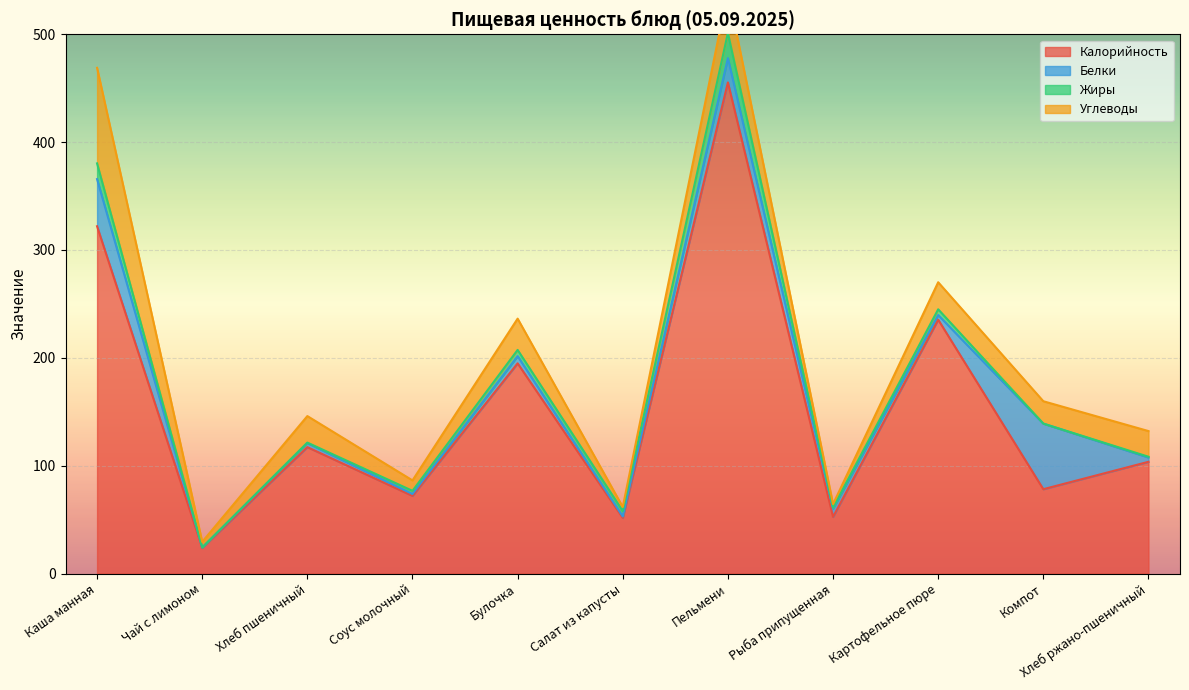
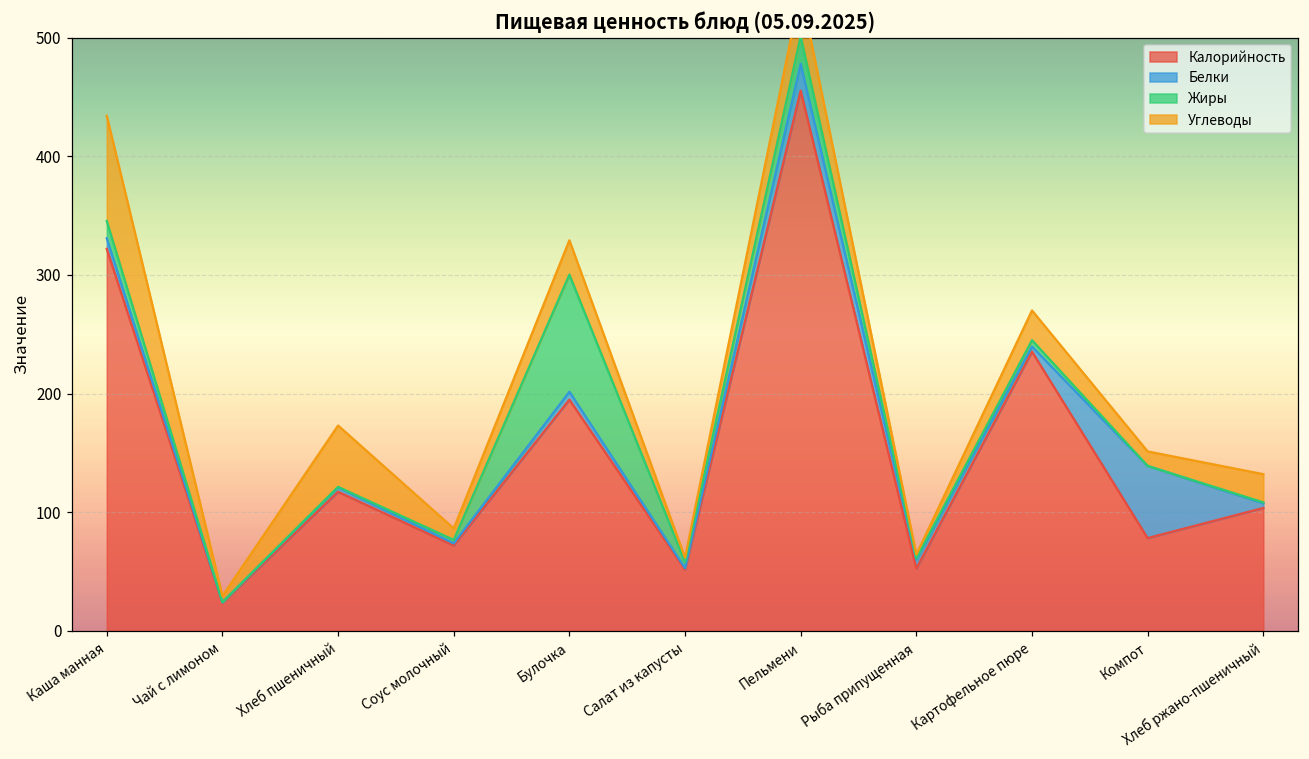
Белки, Каша манная: 44 -> 9
Углеводы, Хлеб пшеничный: 25 -> 52
Жиры, Булочка: 6 -> 99
Углеводы, Компот: 21 -> 12
